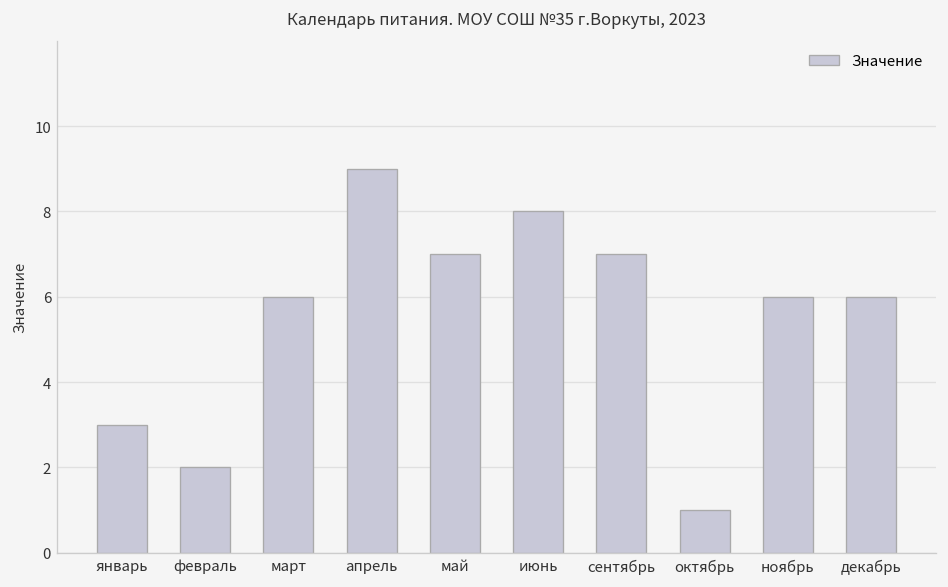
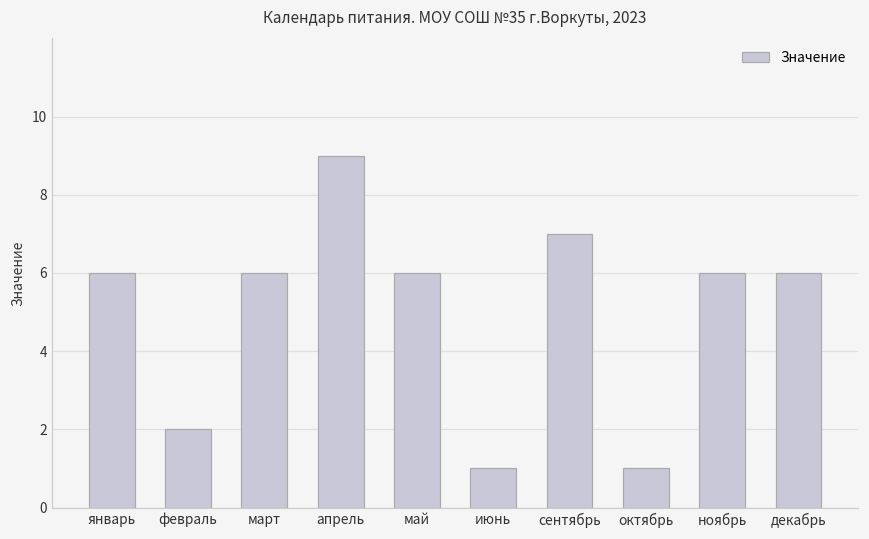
январь: 3 -> 6
май: 7 -> 6
июнь: 8 -> 1
